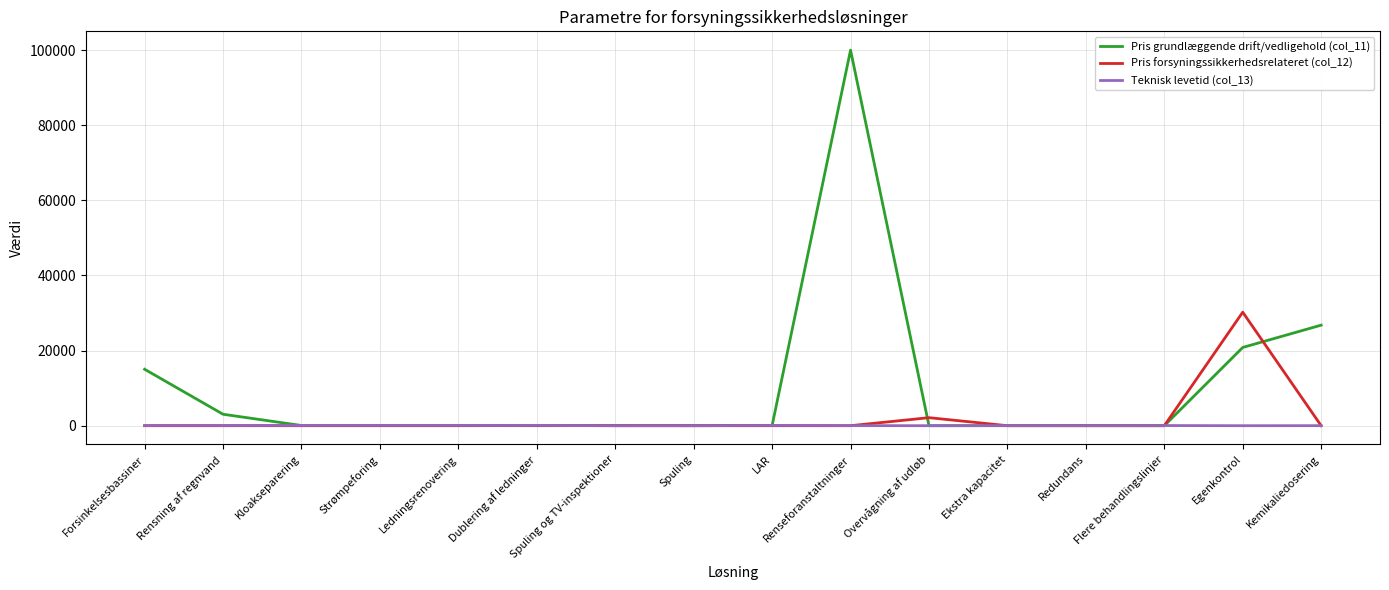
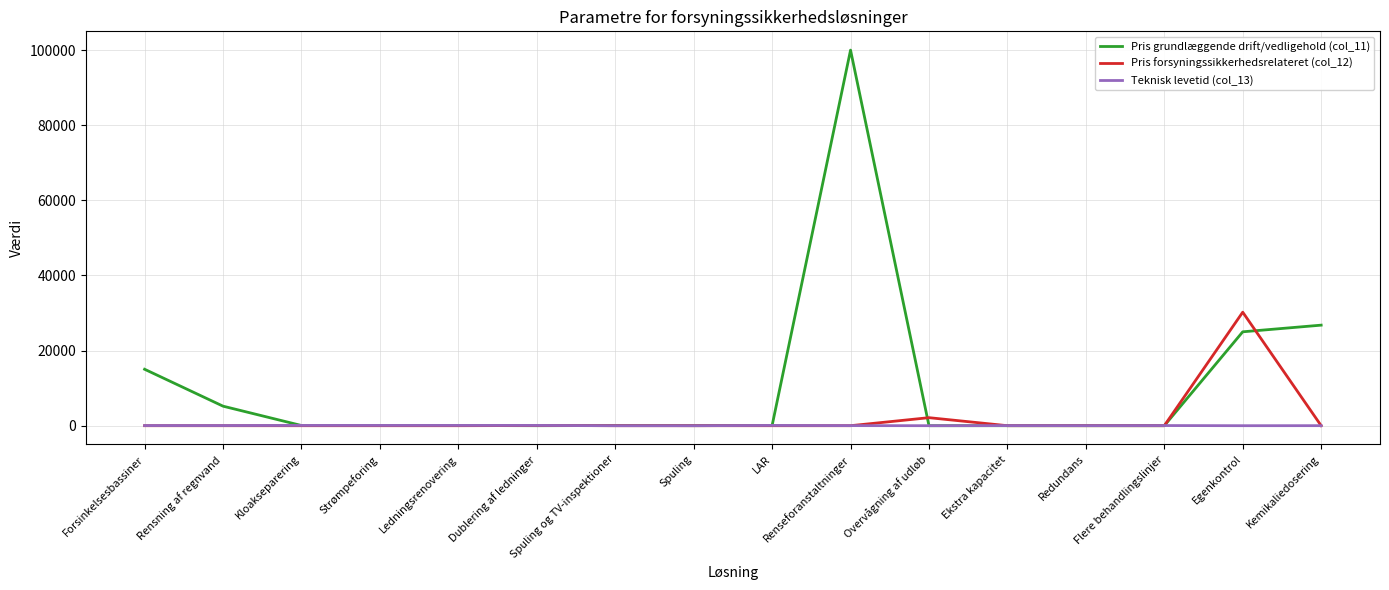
Pris grundlæggende drift/vedligehold (col_11), Rensning af regnvand: 3000 -> 5000
Pris grundlæggende drift/vedligehold (col_11), Egenkontrol: 21000 -> 25000
